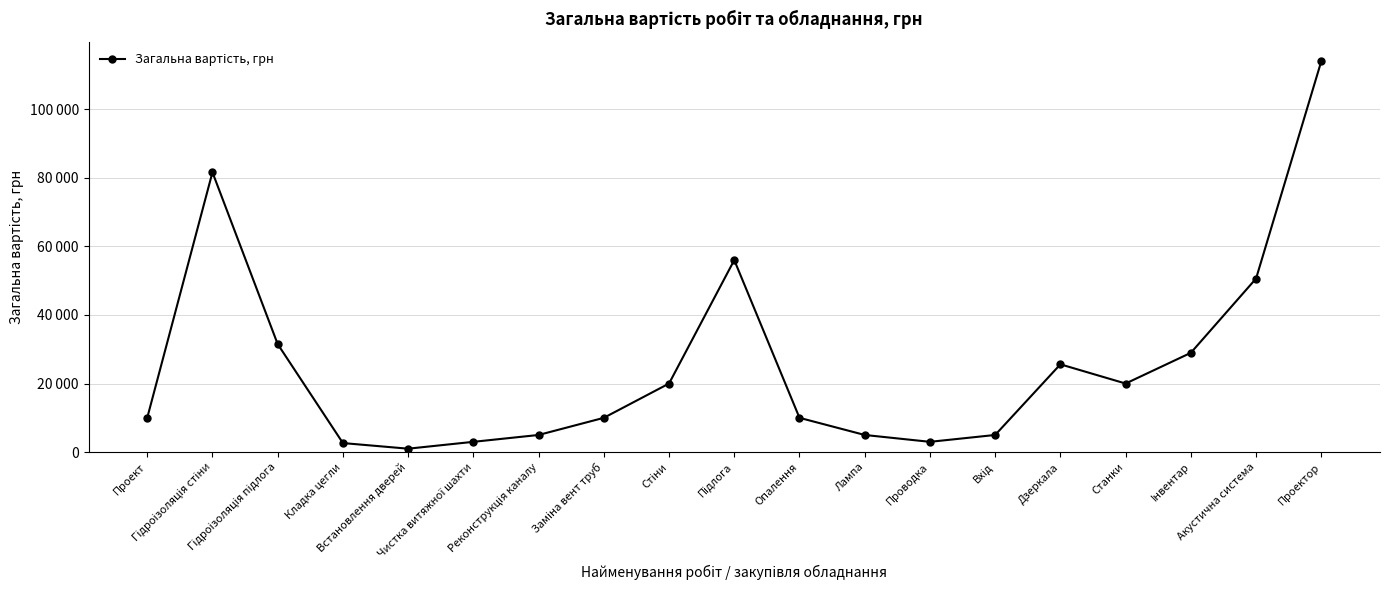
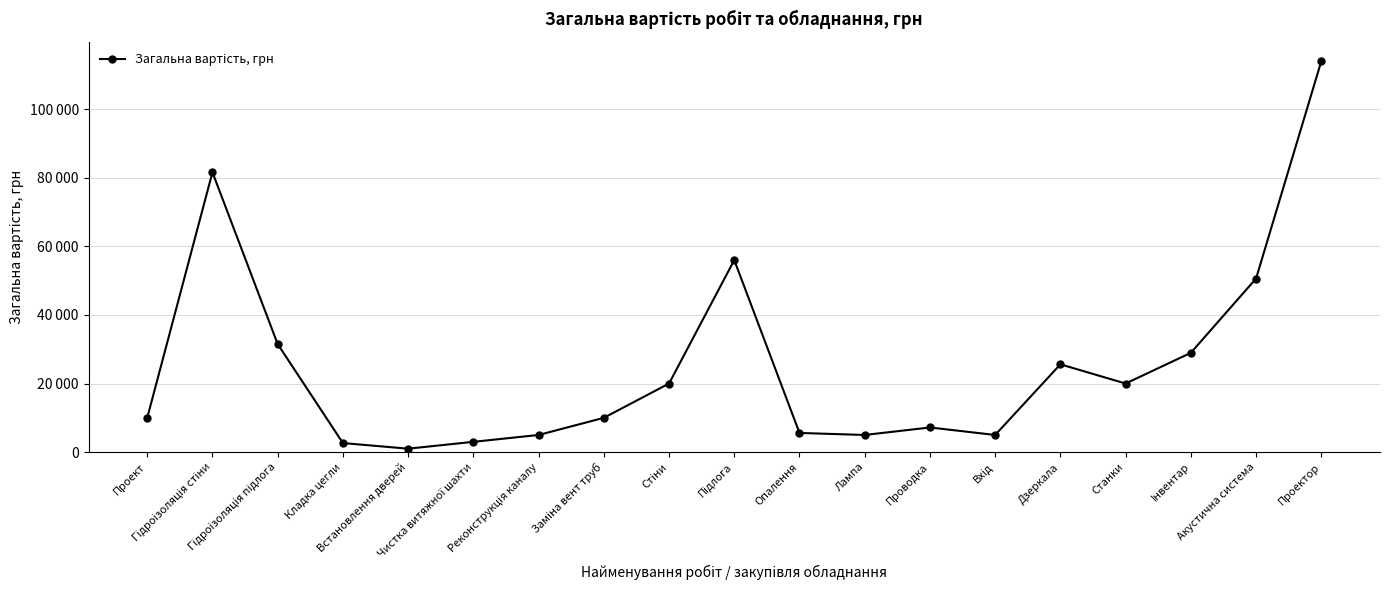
Опалення: 10000 -> 6000
Проводка: 3000 -> 7000
